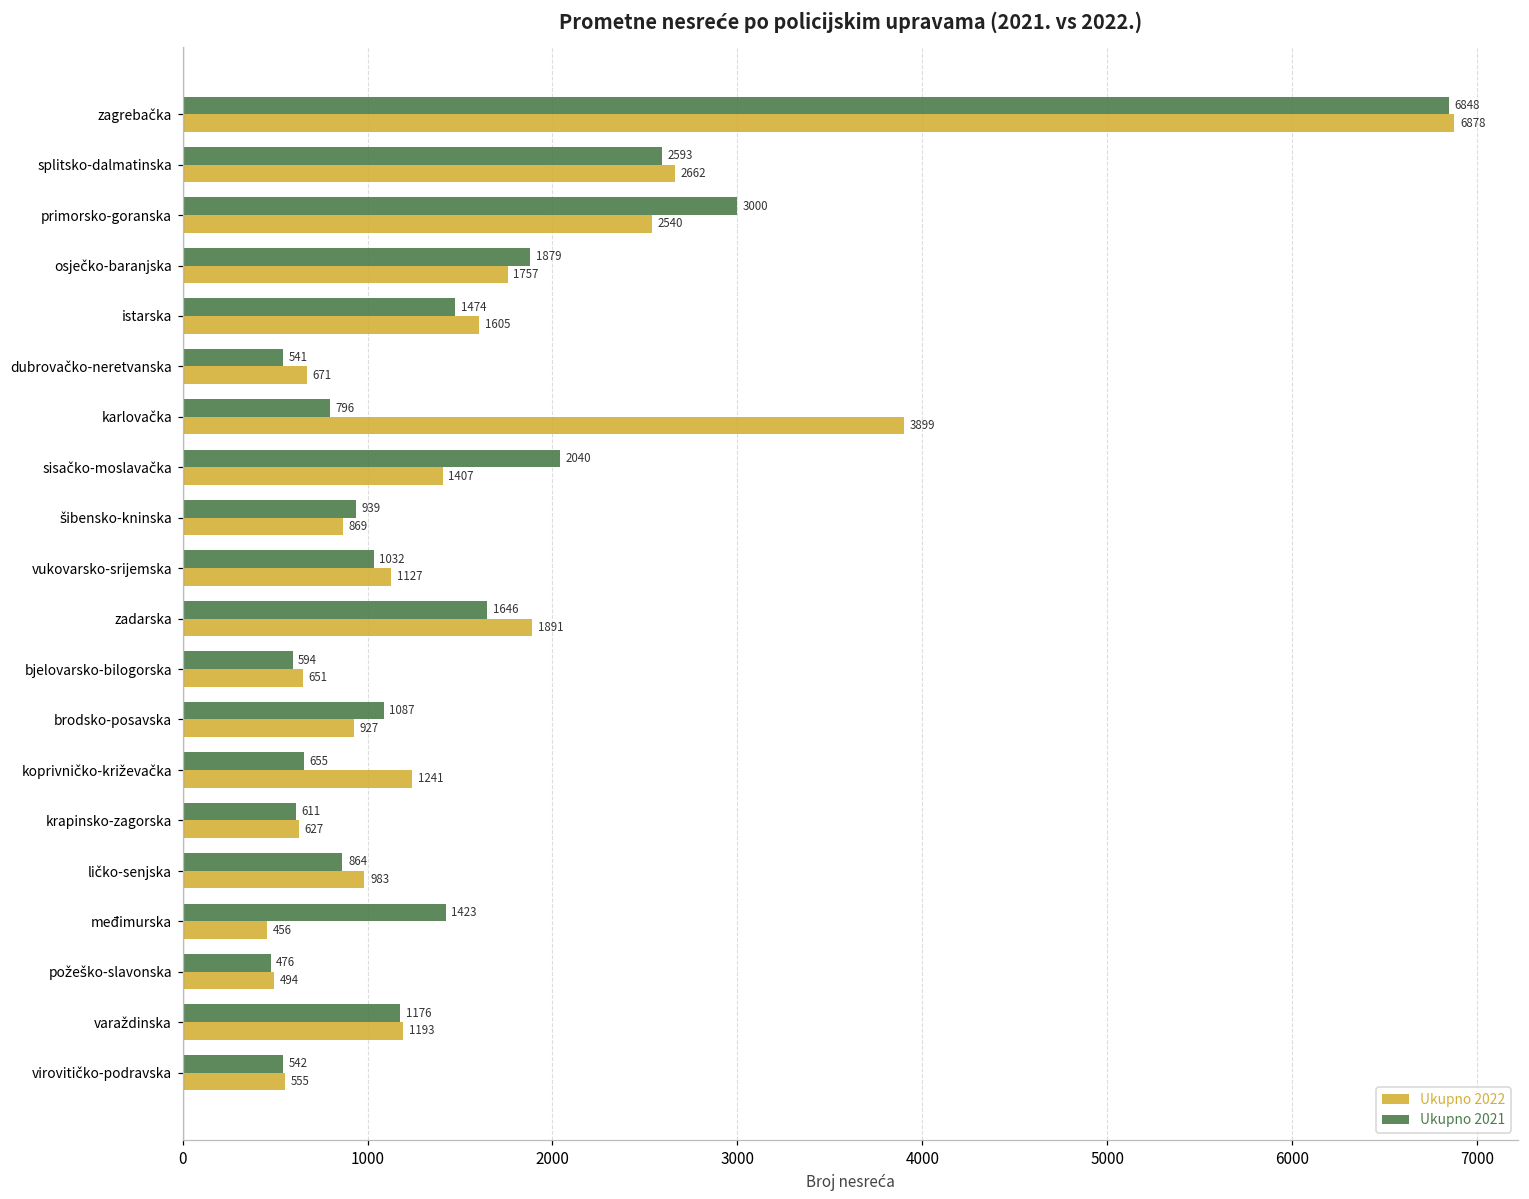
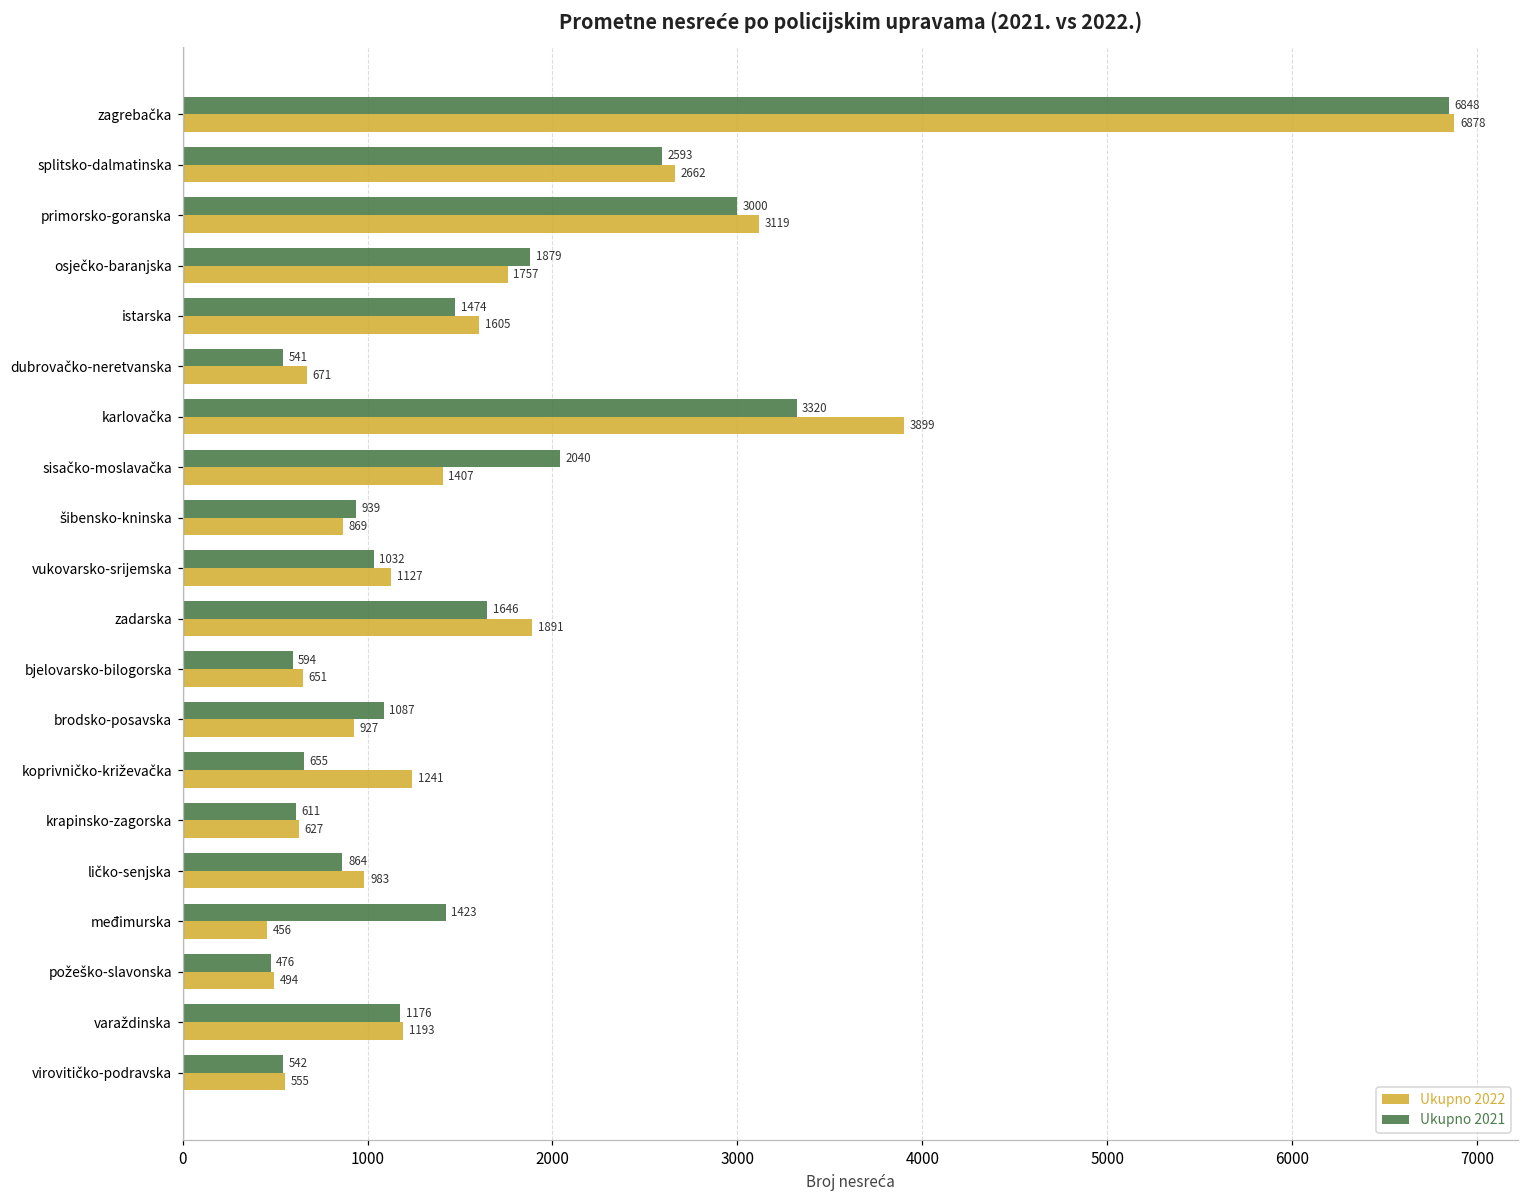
Ukupno 2022, primorsko-goranska: 2540 -> 3119
Ukupno 2021, karlovačka: 796 -> 3320
